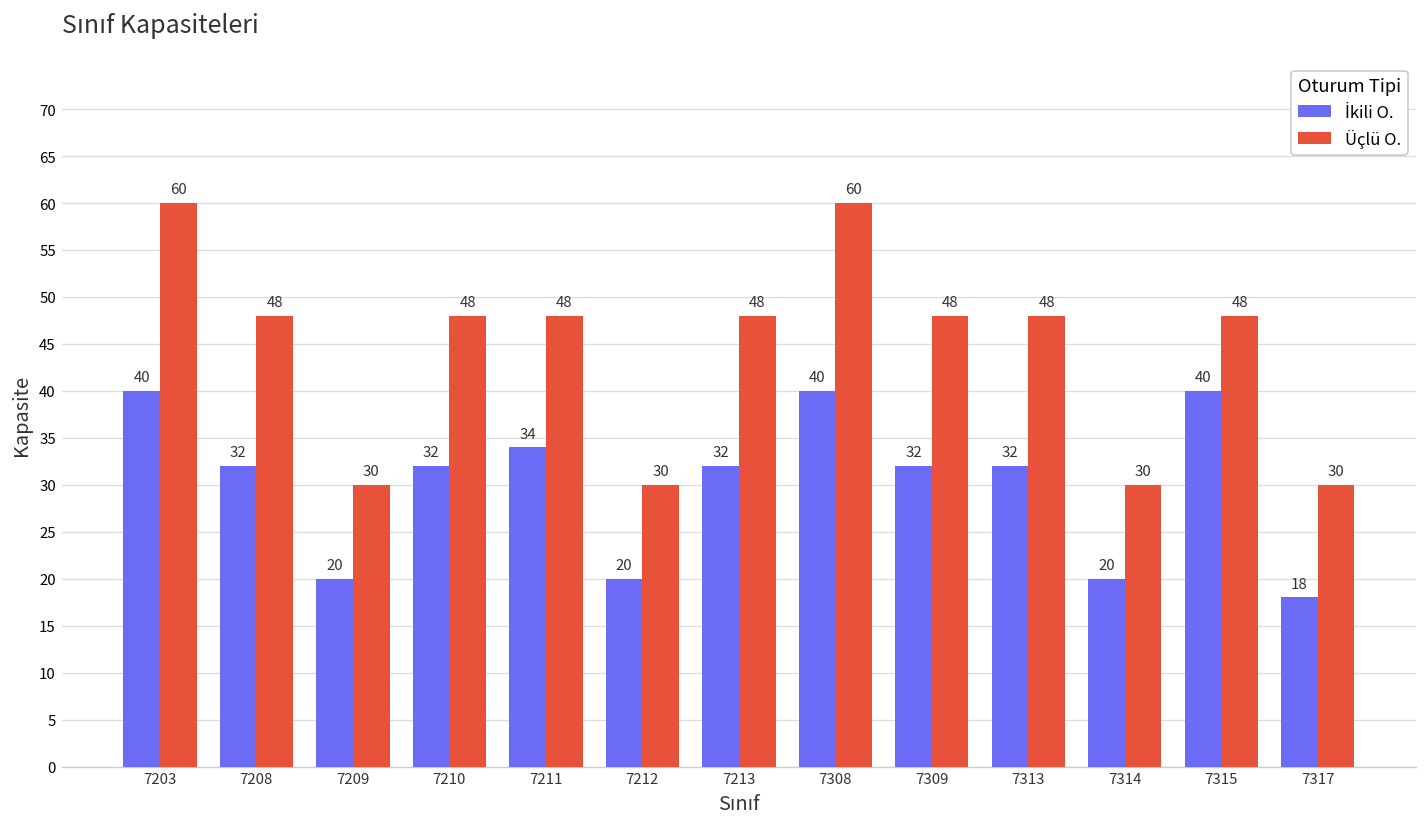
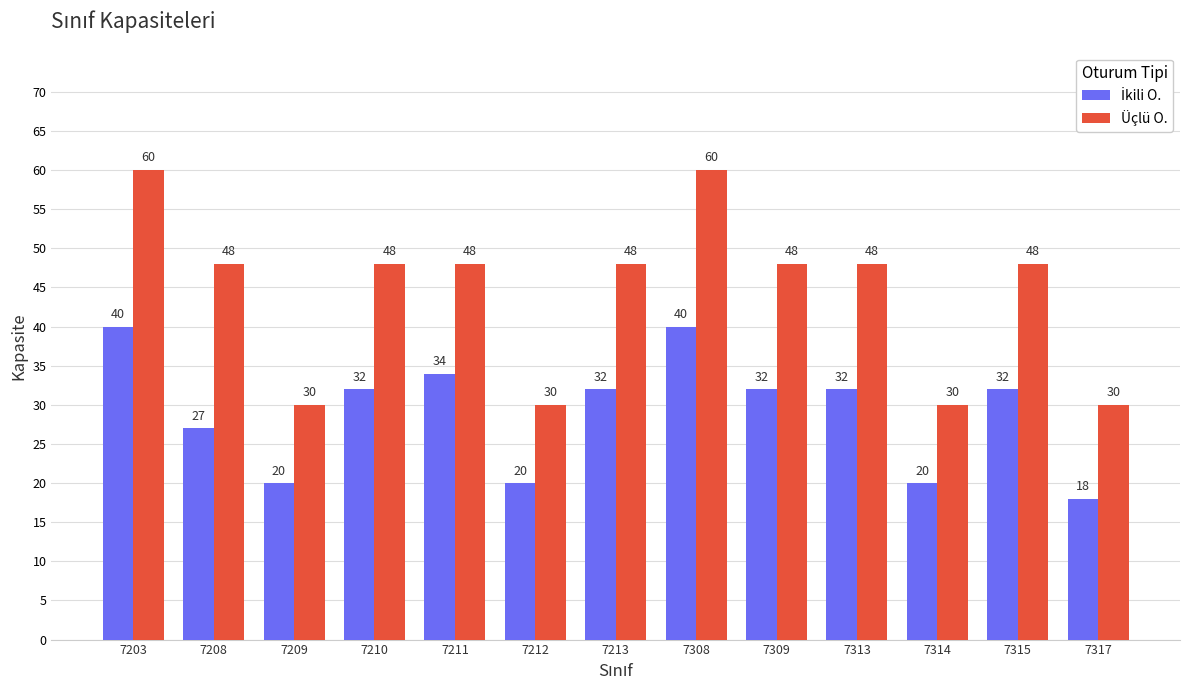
İkili O., 7208: 32 -> 27
İkili O., 7315: 40 -> 32
